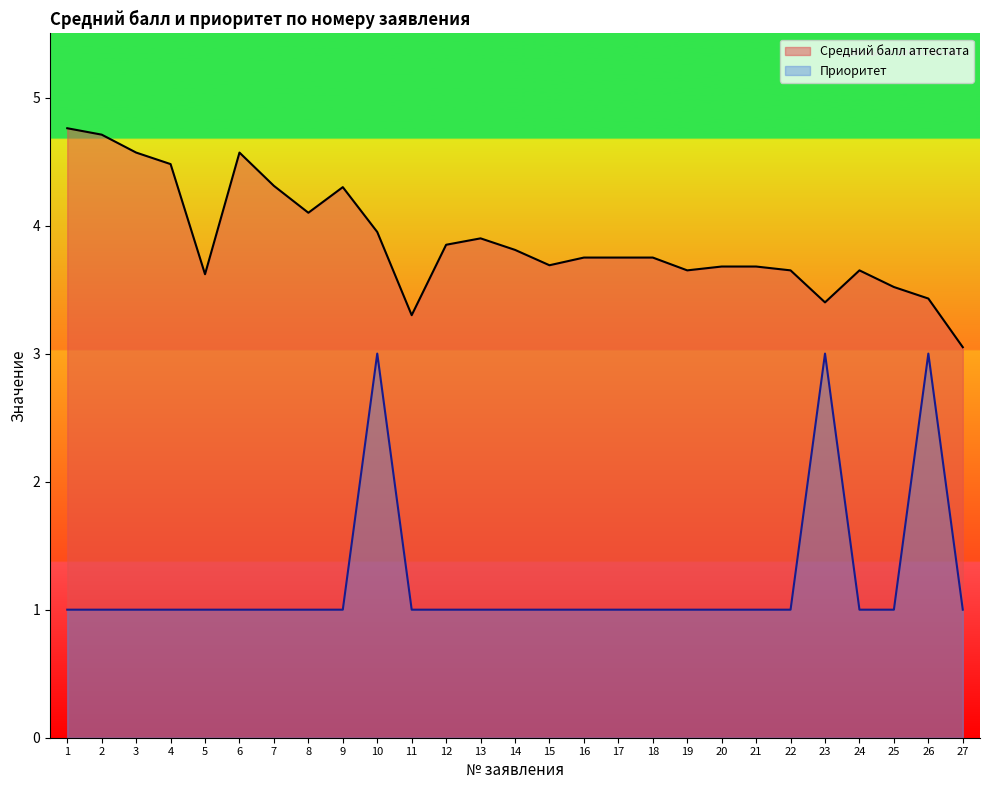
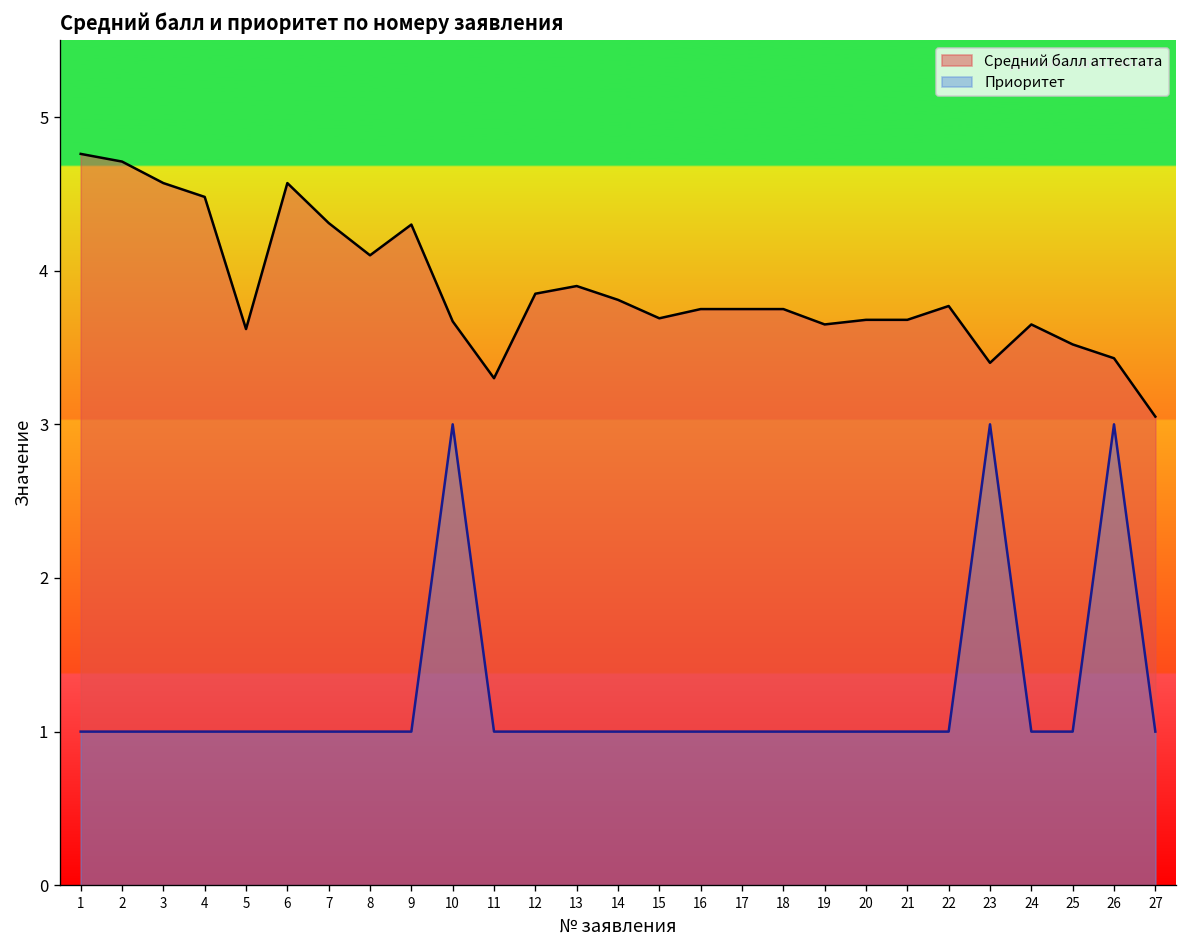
Средний балл аттестата, 10: 3.95 -> 3.67
Средний балл аттестата, 22: 3.65 -> 3.77
